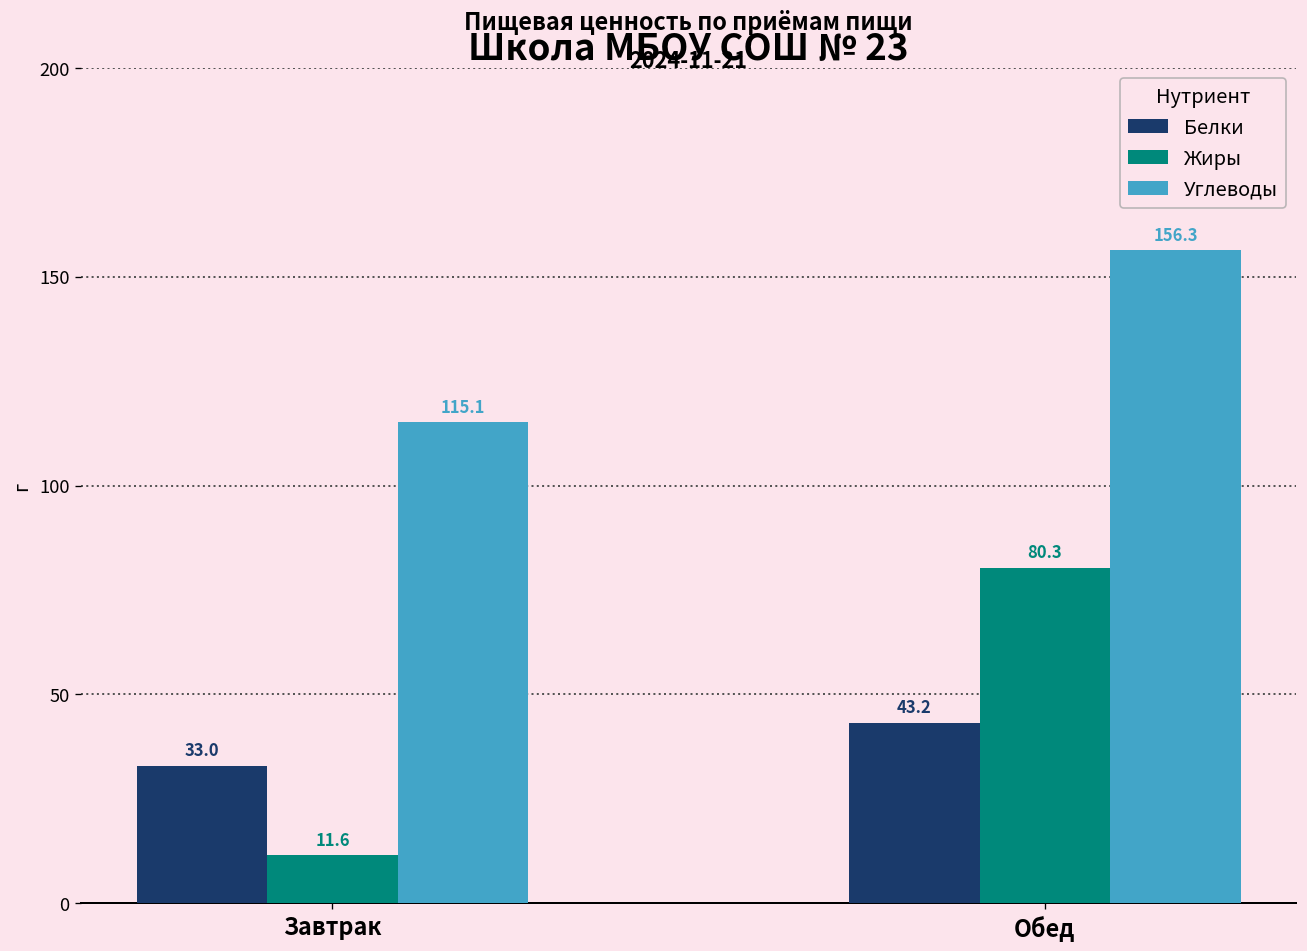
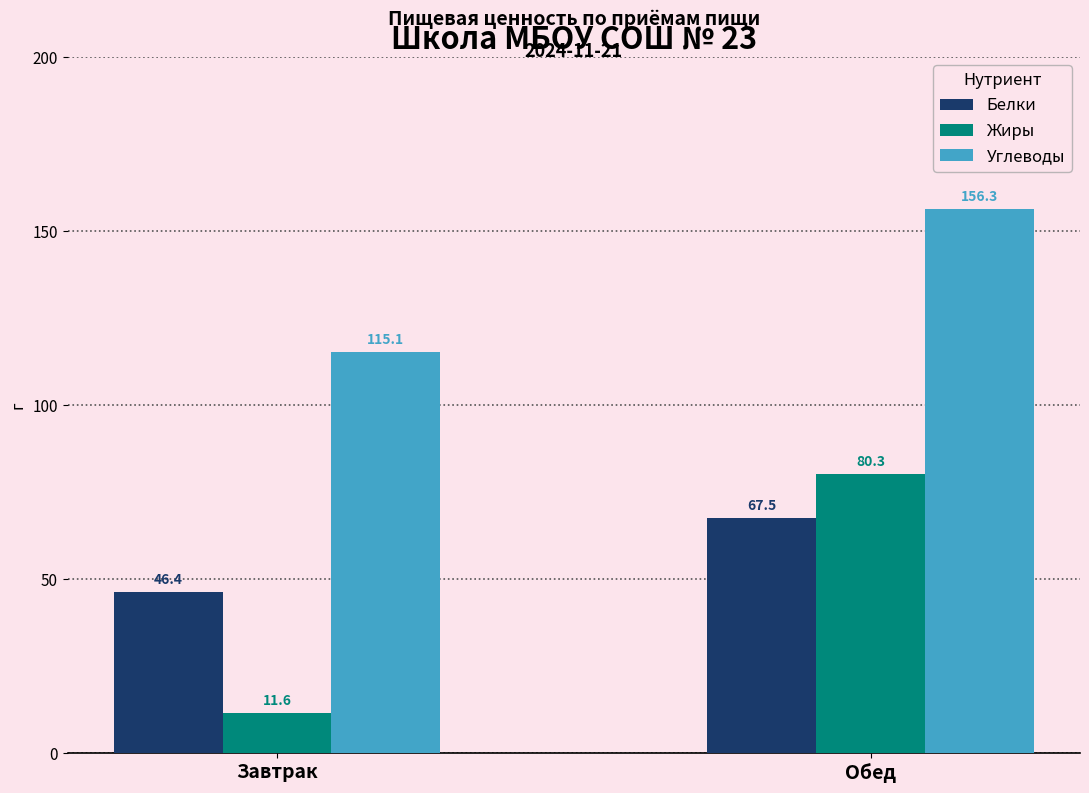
Белки, Завтрак: 33.0 -> 46.4
Белки, Обед: 43.2 -> 67.5
